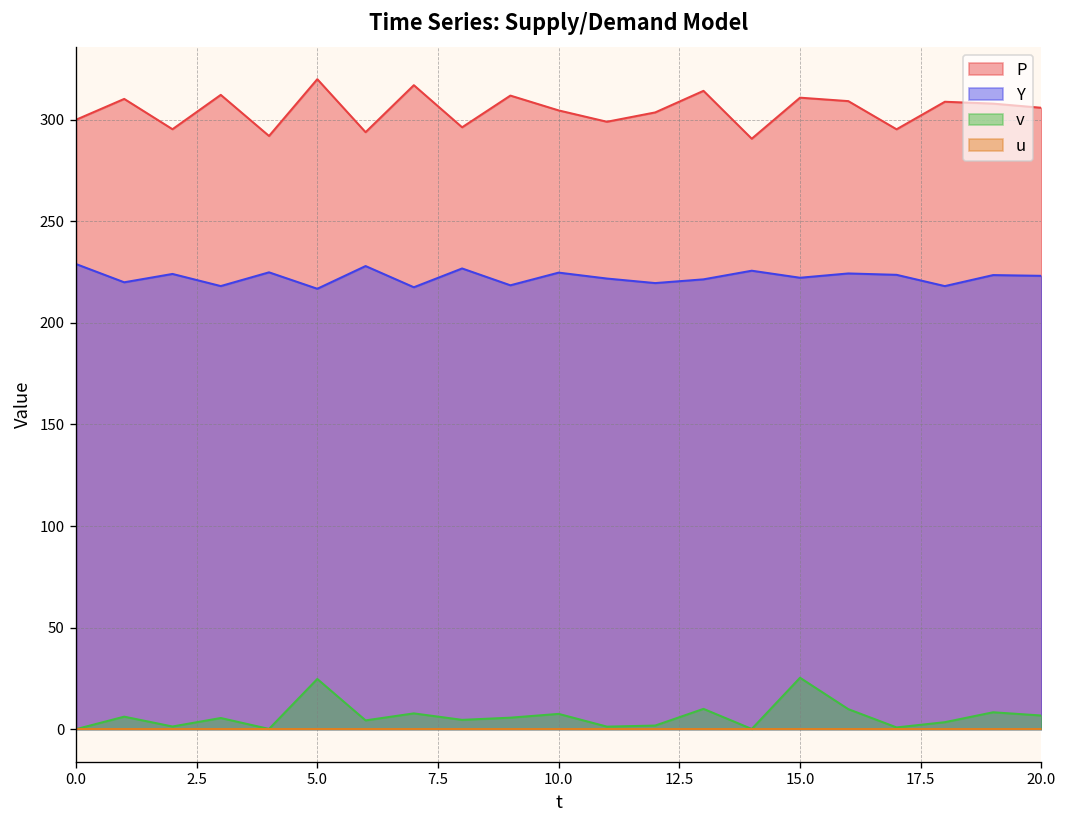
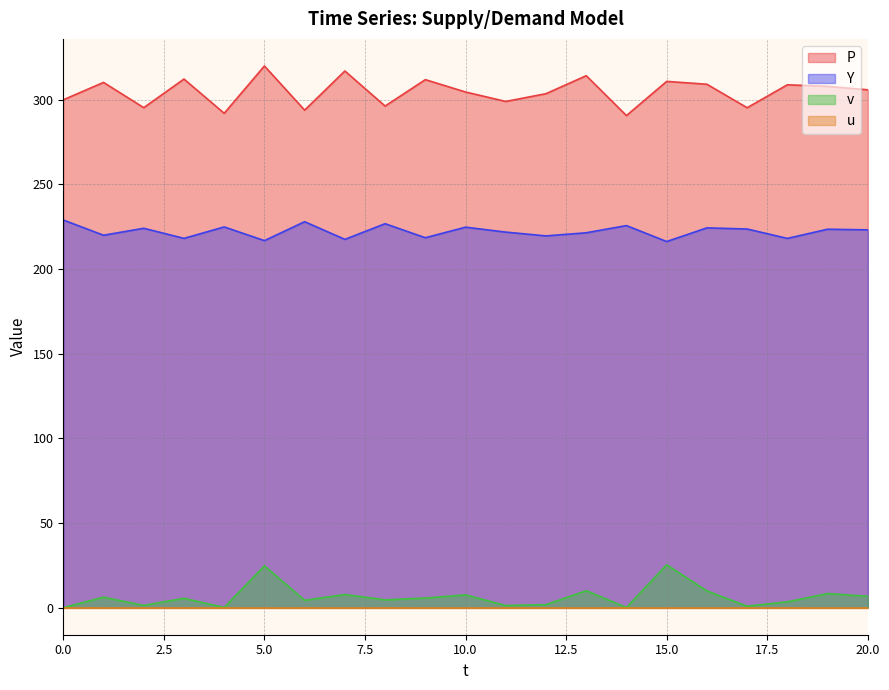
Y, 15.0: 222 -> 216
